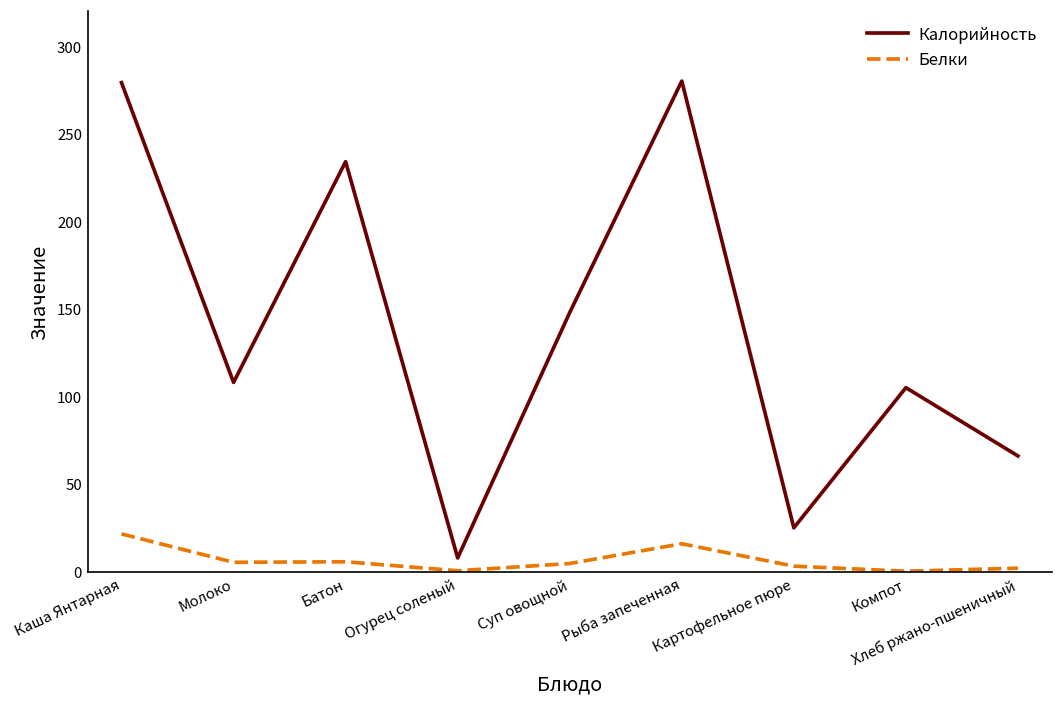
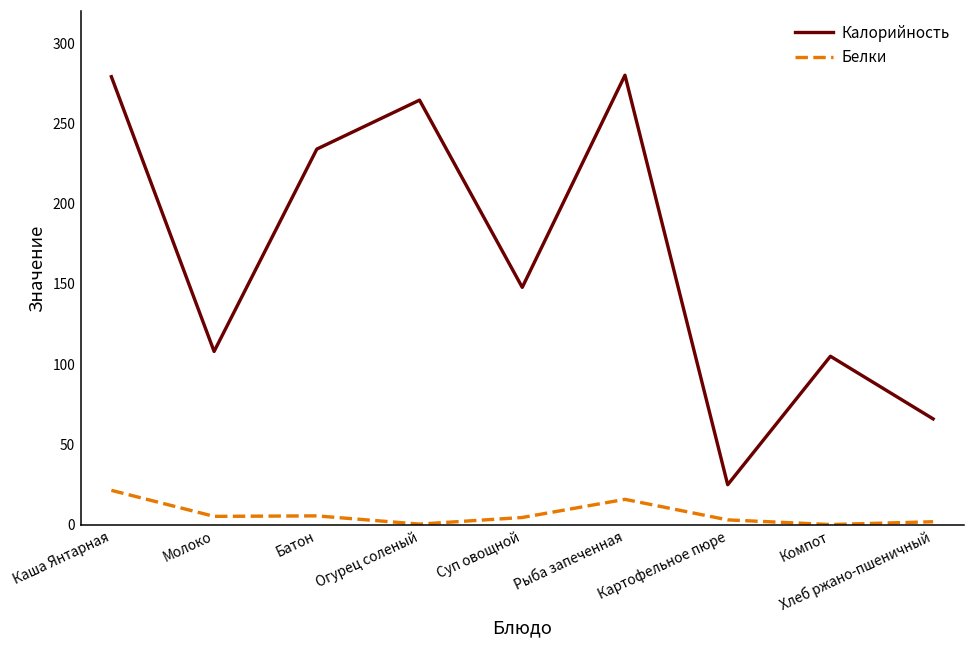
Калорийность, Огурец соленый: 8 -> 265
